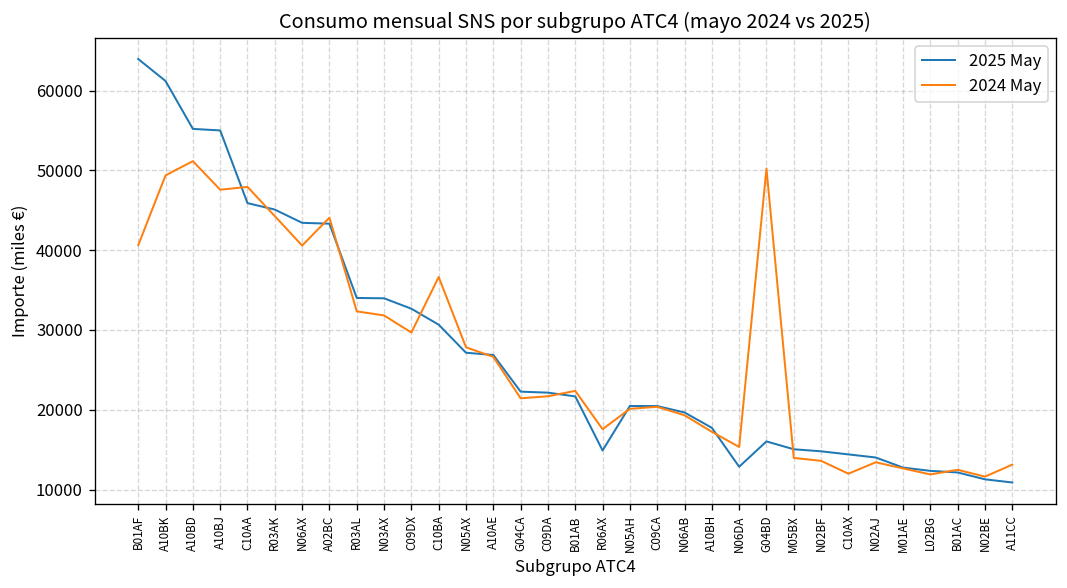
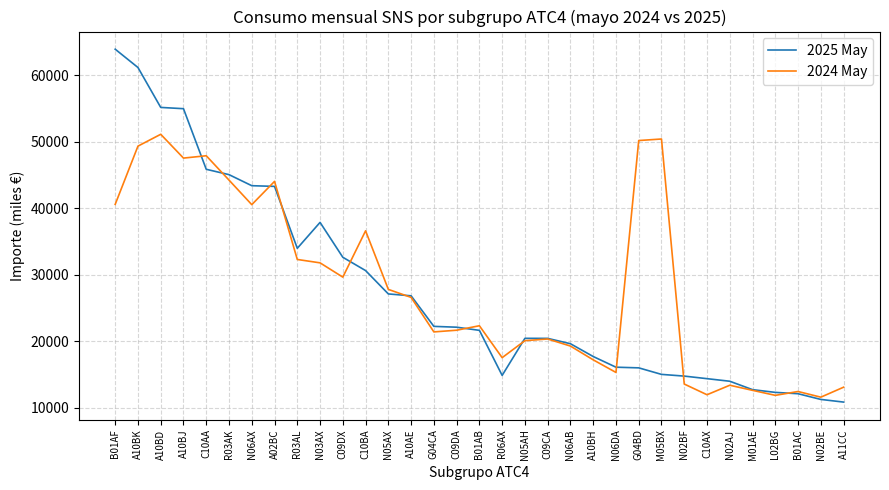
2025 May, N03AX: 34000 -> 38000
2025 May, N06DA: 13000 -> 16000
2024 May, M05BX: 14000 -> 50000
